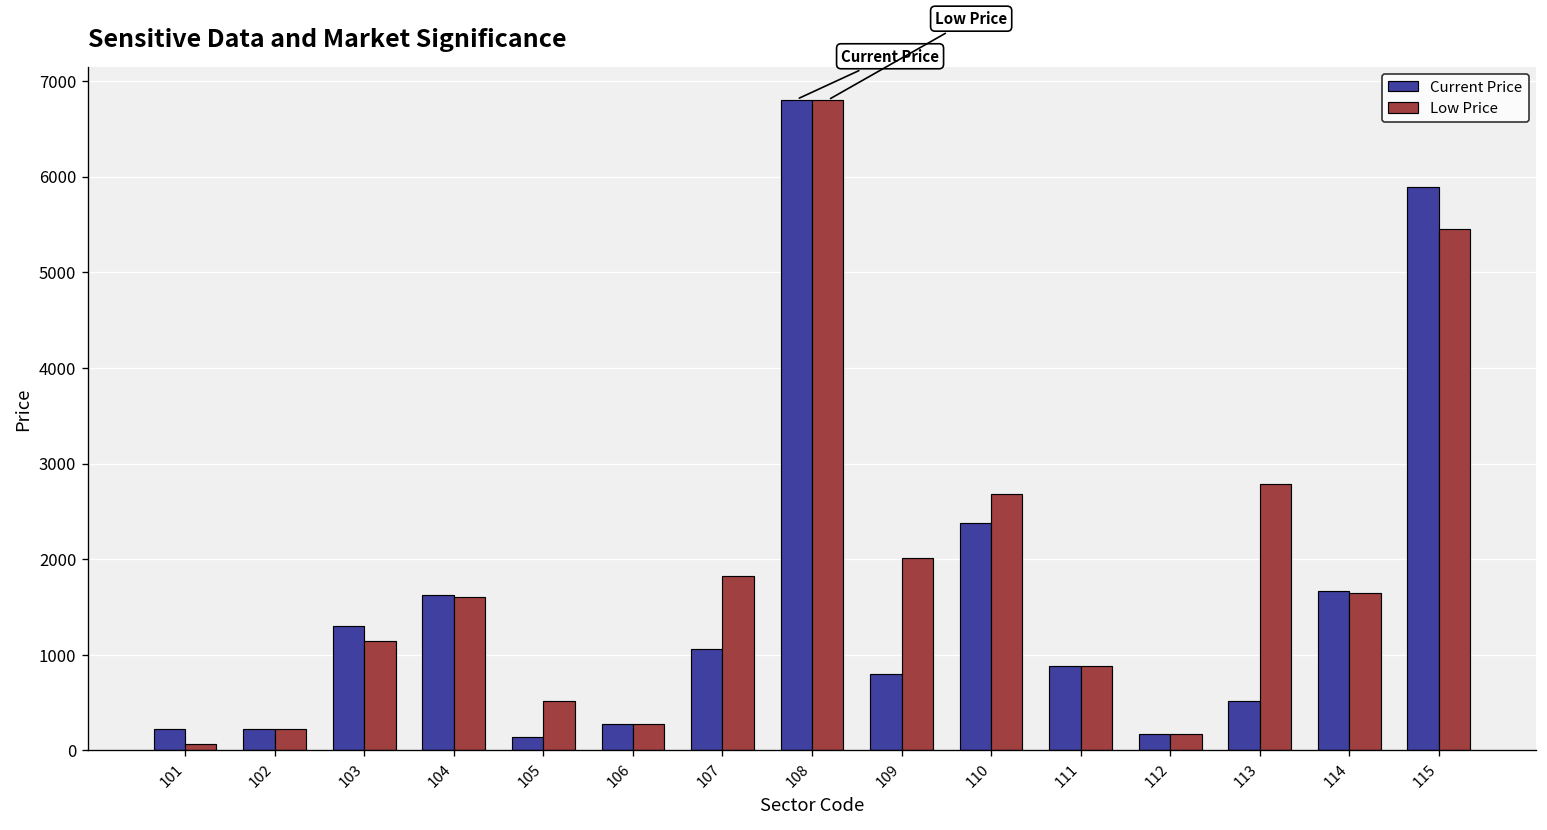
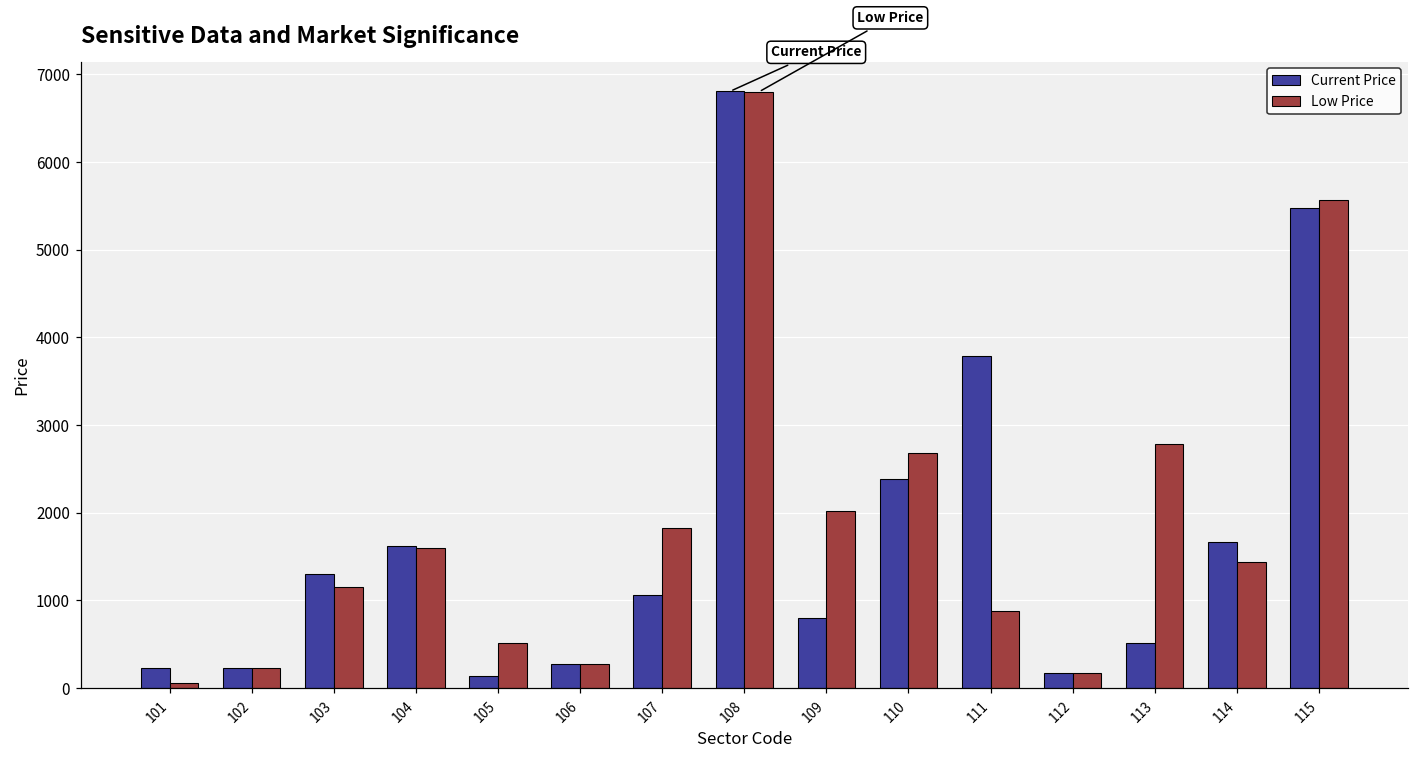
Current Price, 111: 900 -> 3800
Low Price, 114: 1700 -> 1400
Current Price, 115: 5900 -> 5500
Low Price, 115: 5500 -> 5600
